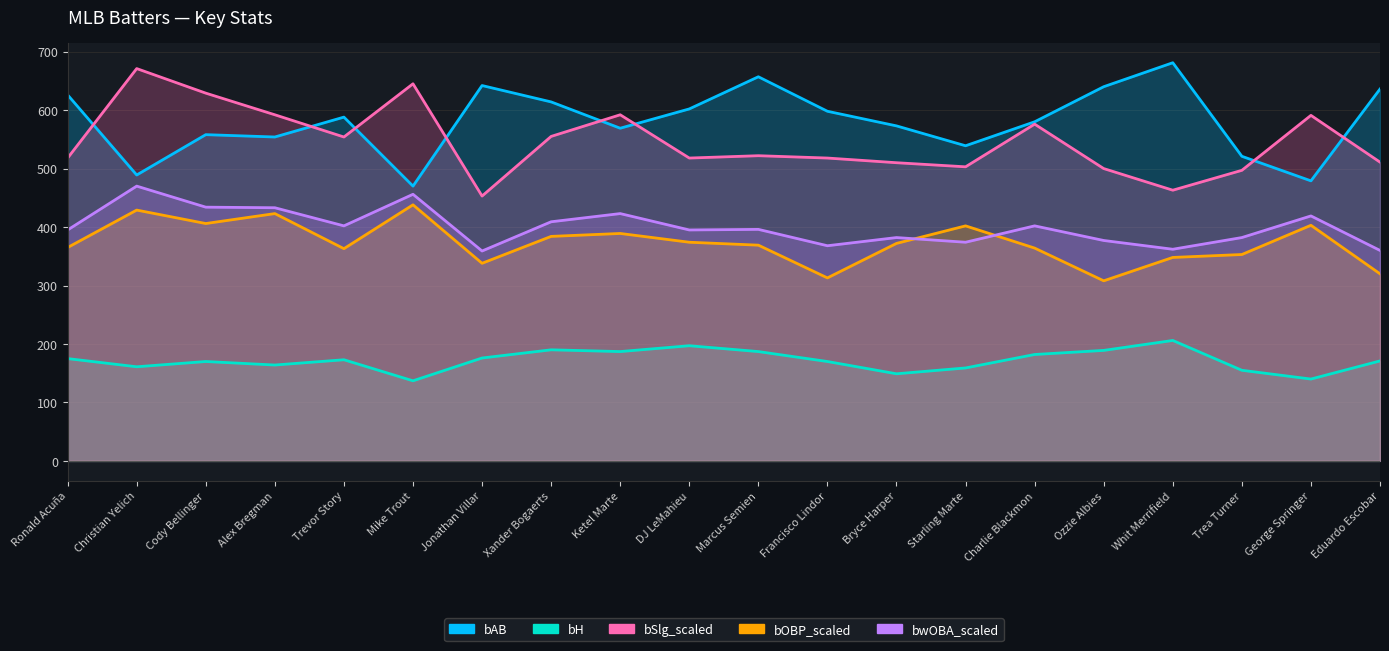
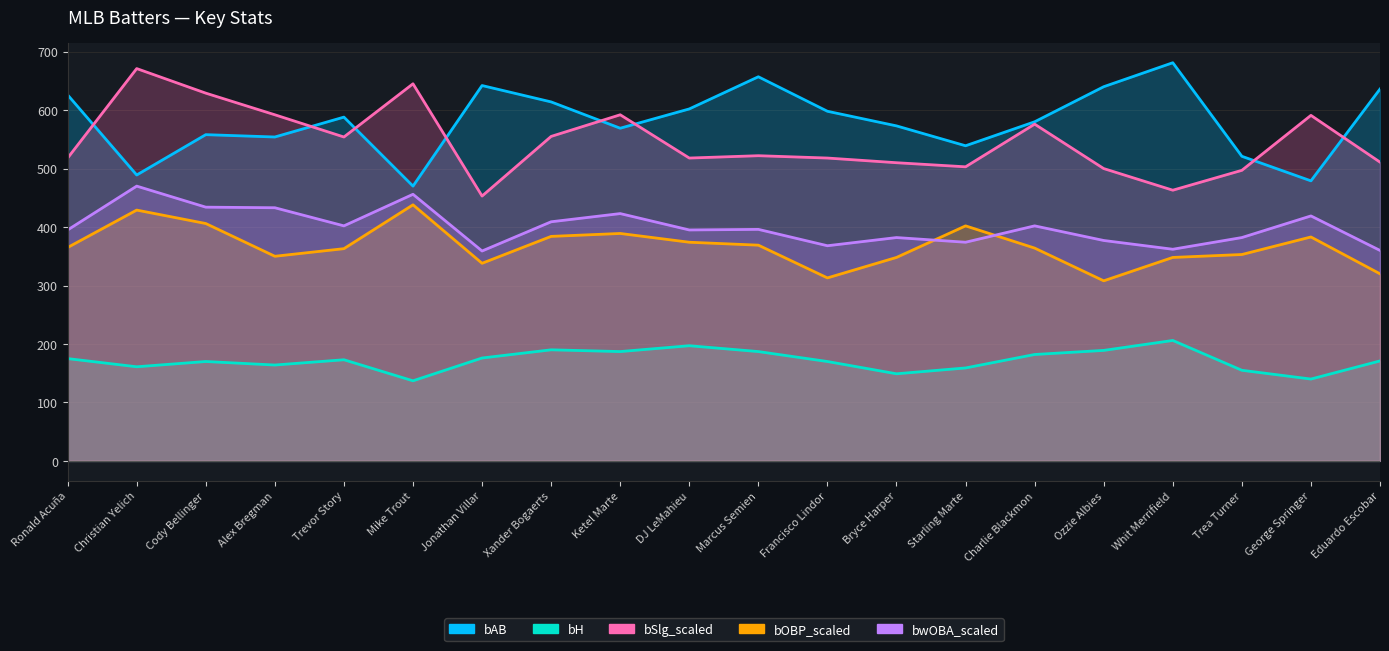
bOBP_scaled, Alex Bregman: 420 -> 350
bOBP_scaled, Bryce Harper: 370 -> 350
bOBP_scaled, George Springer: 400 -> 380
